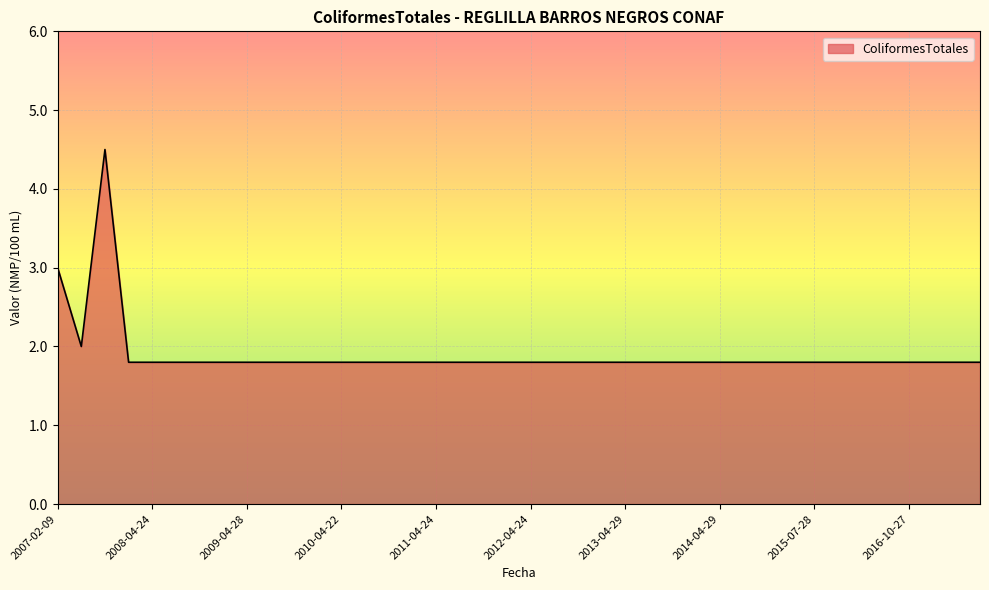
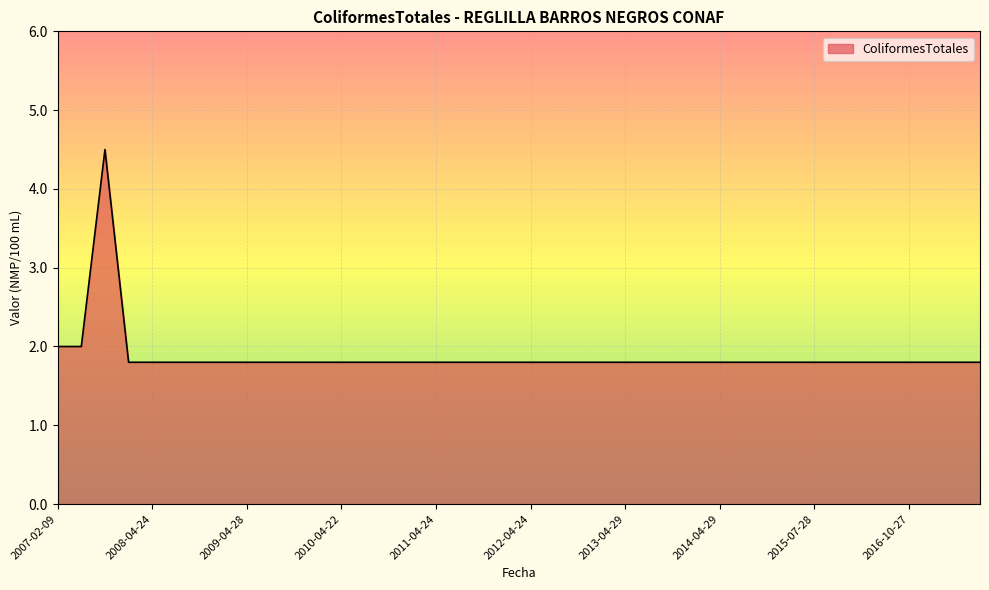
2007-02-09: 3 -> 2
